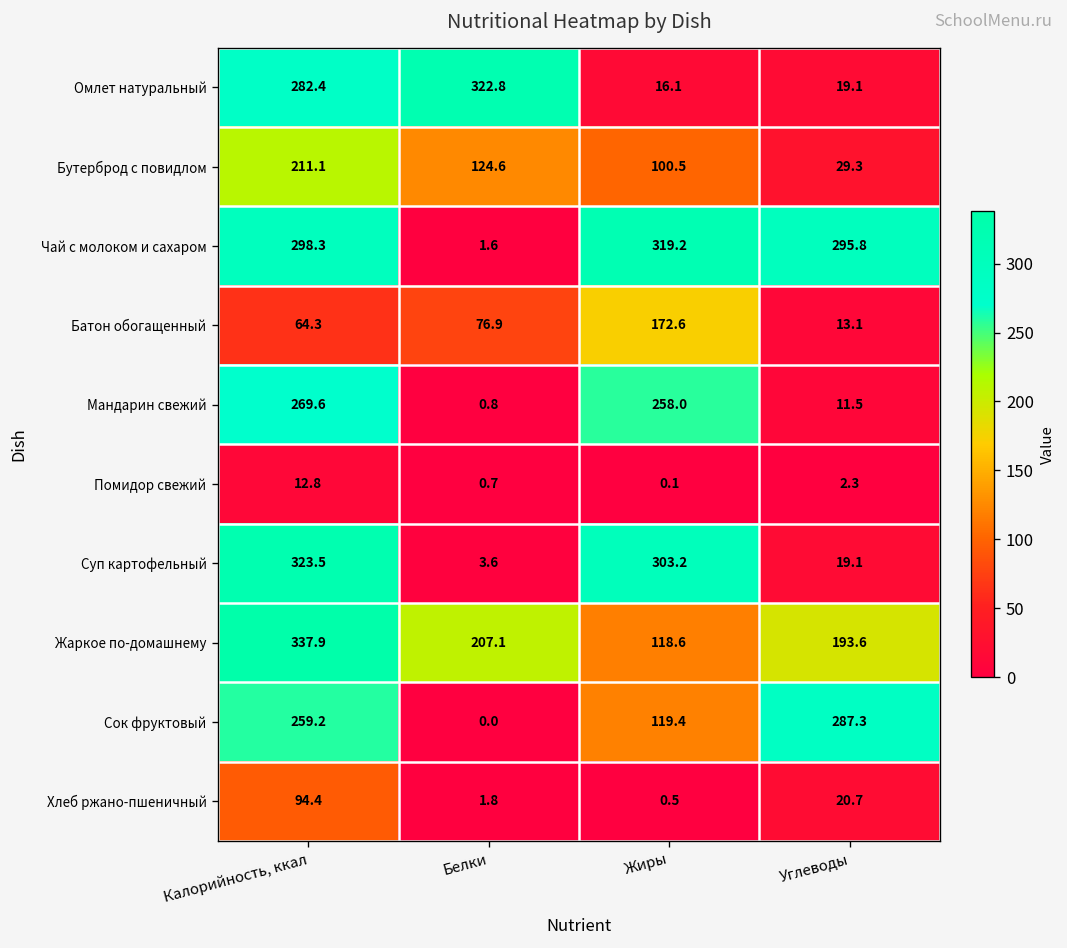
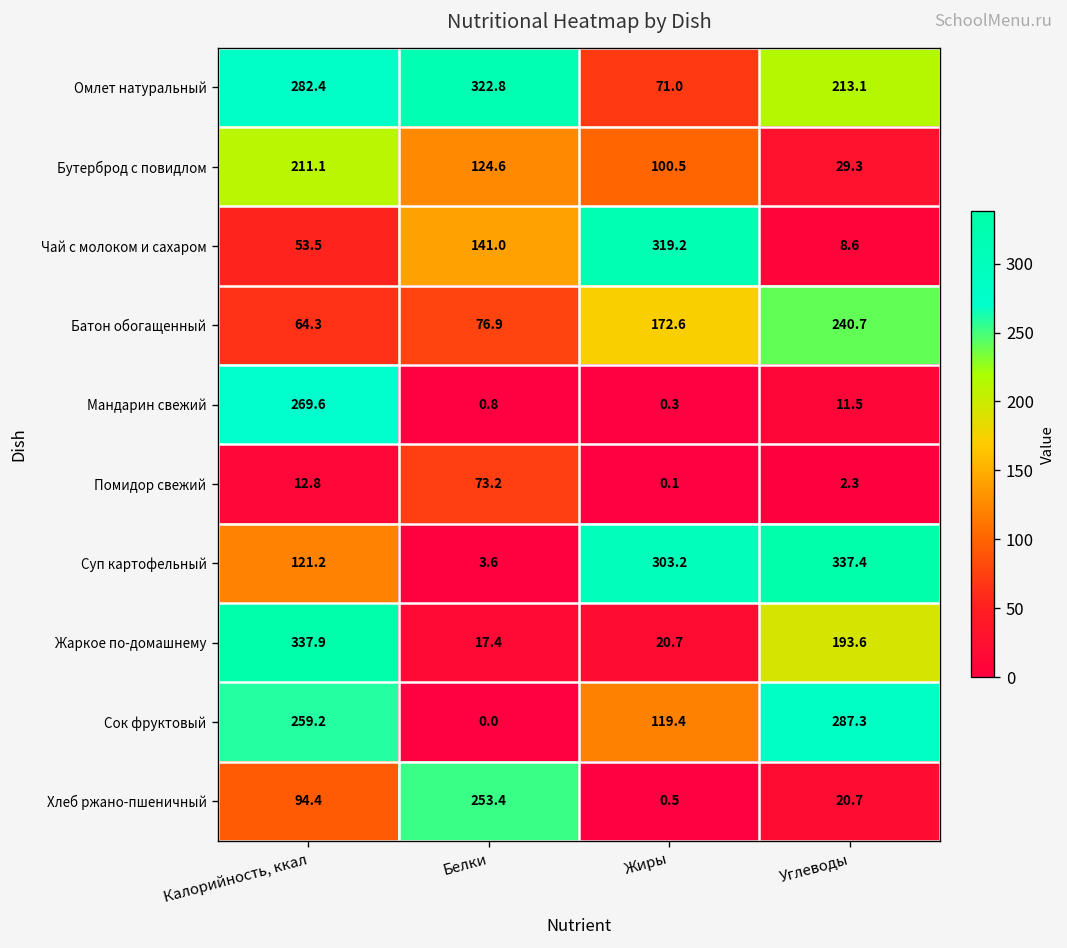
Омлет натуральный, Жиры: 16.1 -> 71.0
Омлет натуральный, Углеводы: 19.1 -> 213.1
Чай с молоком и сахаром, Калорийность, ккал: 298.3 -> 53.5
Чай с молоком и сахаром, Белки: 1.6 -> 141.0
Чай с молоком и сахаром, Углеводы: 295.8 -> 8.6
Батон обогащенный, Углеводы: 13.1 -> 240.7
Мандарин свежий, Жиры: 258.0 -> 0.3
Помидор свежий, Белки: 0.7 -> 73.2
Суп картофельный, Калорийность, ккал: 323.5 -> 121.2
Суп картофельный, Углеводы: 19.1 -> 337.4
Жаркое по-домашнему, Белки: 207.1 -> 17.4
Жаркое по-домашнему, Жиры: 118.6 -> 20.7
Хлеб ржано-пшеничный, Белки: 1.8 -> 253.4
